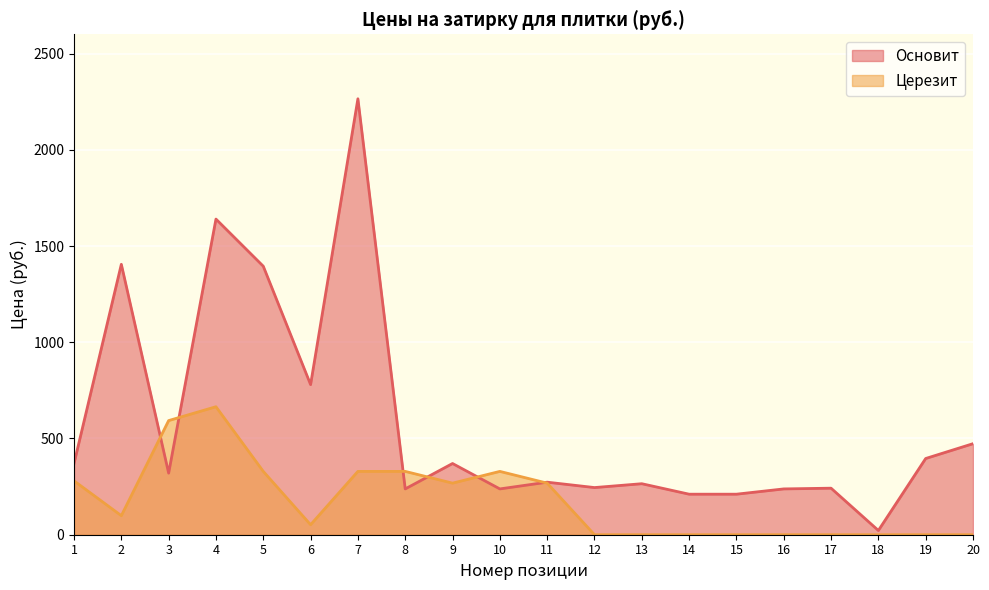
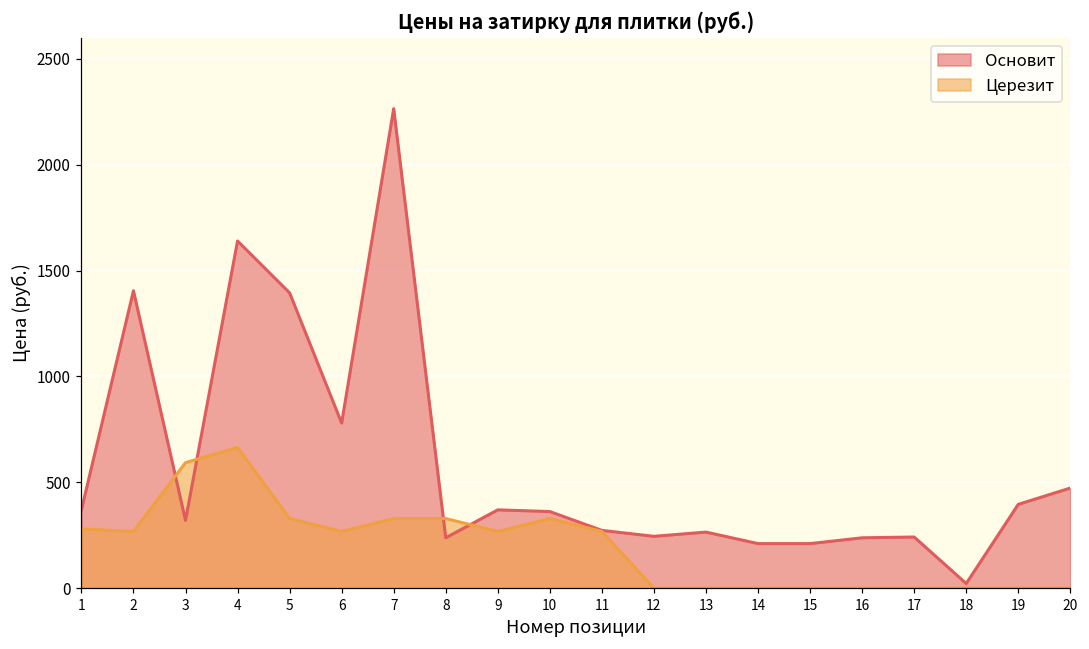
Церезит, 2: 100 -> 270
Церезит, 6: 50 -> 270
Основит, 10: 240 -> 360
